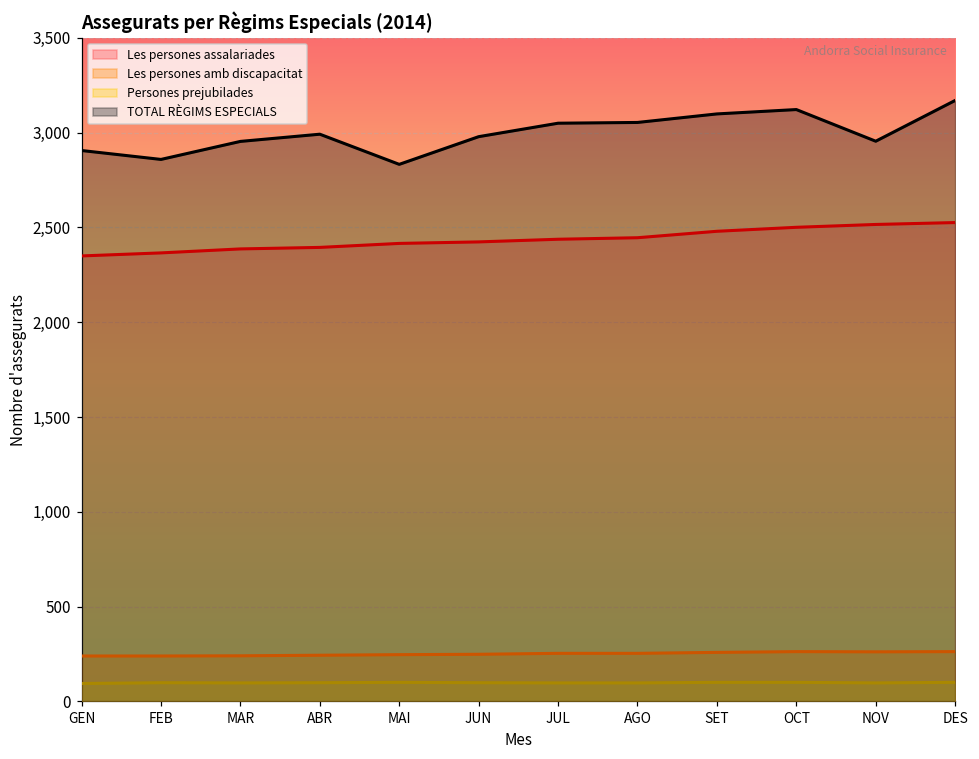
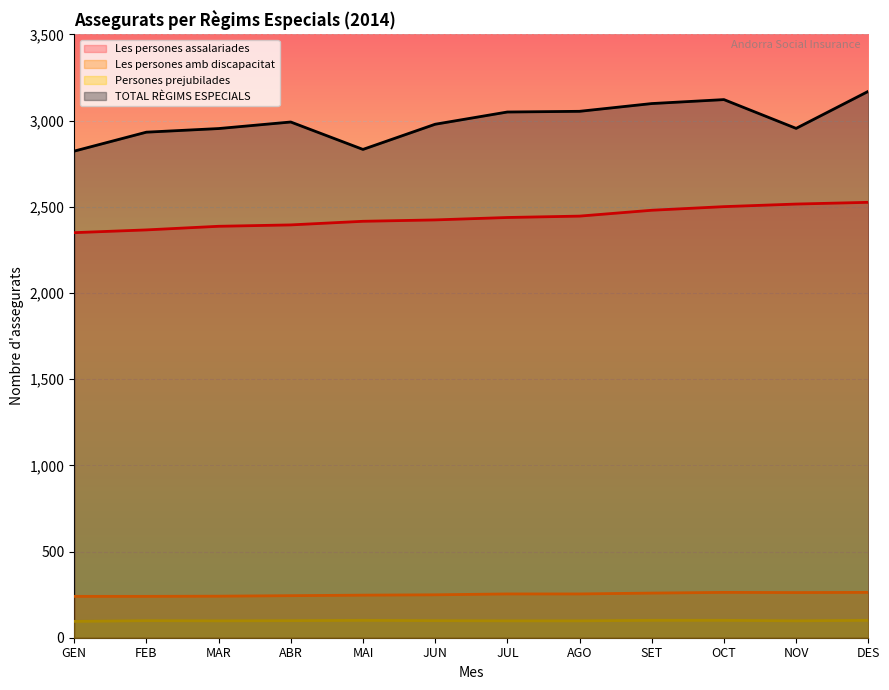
TOTAL RÈGIMS ESPECIALS, GEN: 2,910 -> 2,820
TOTAL RÈGIMS ESPECIALS, FEB: 2,860 -> 2,930
